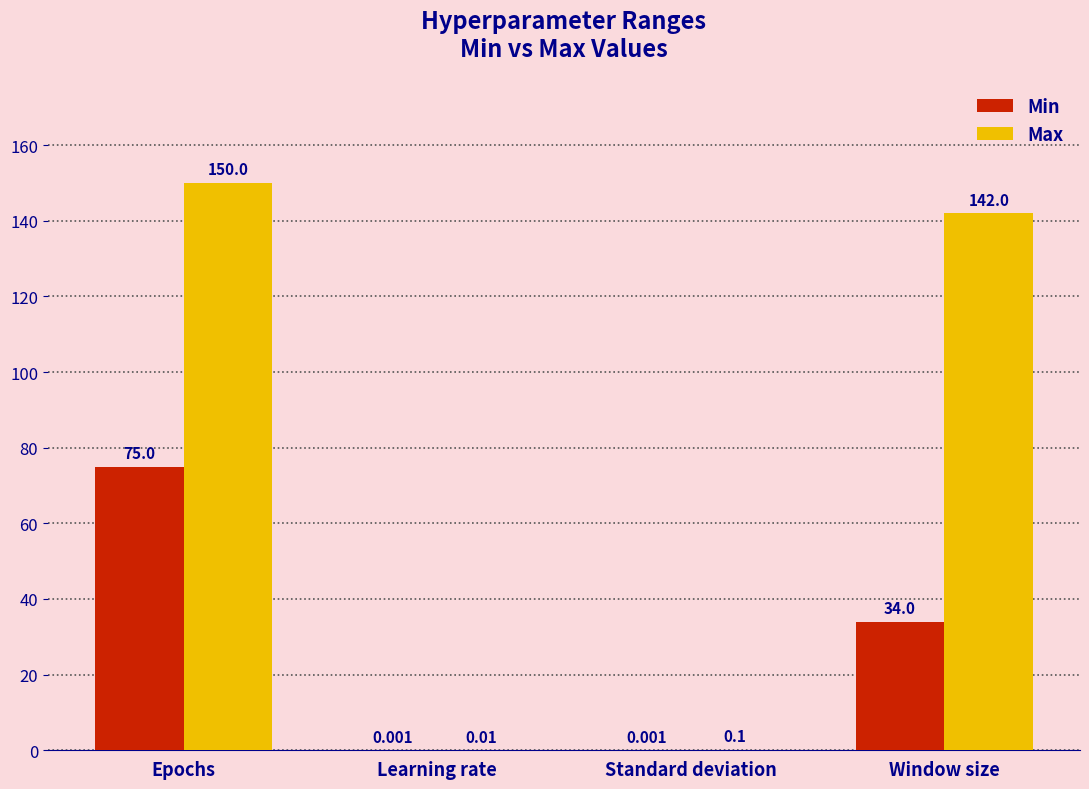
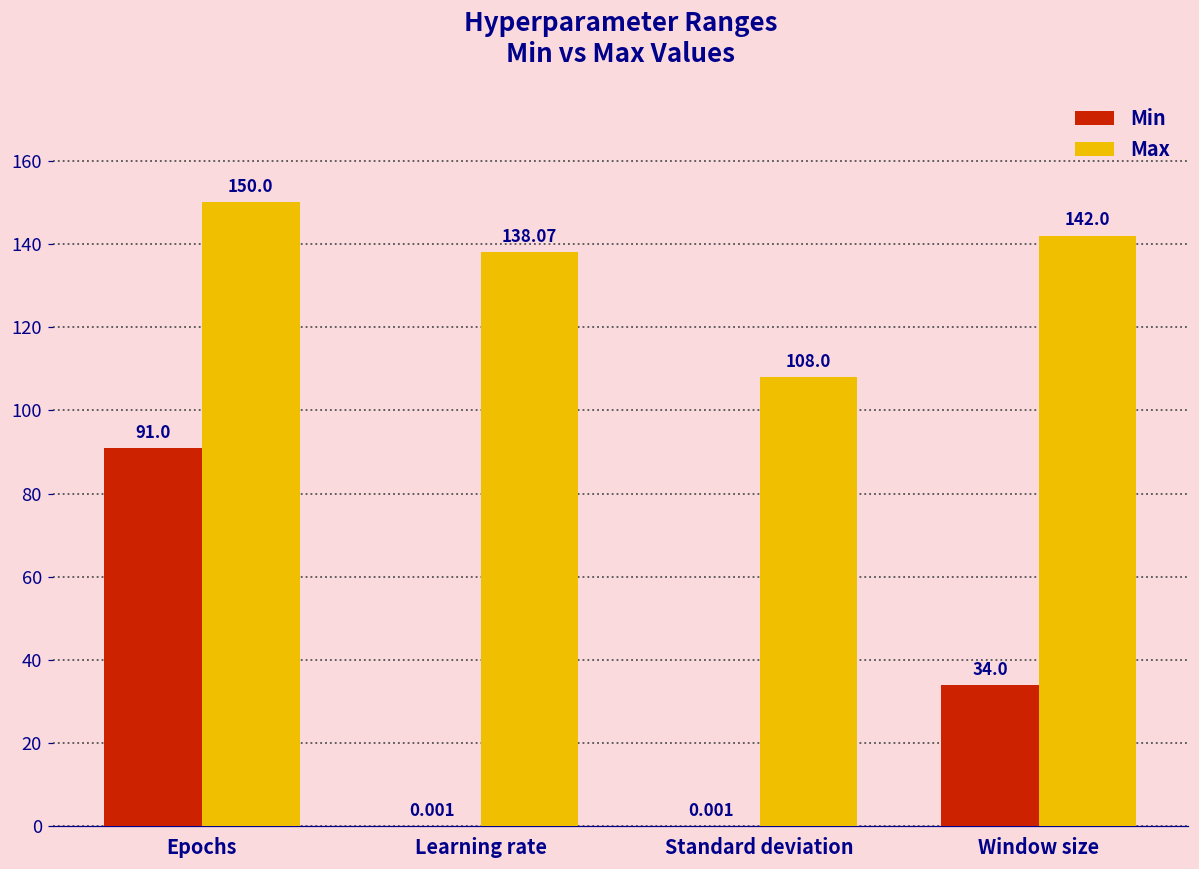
Min, Epochs: 75.0 -> 91.0
Max, Learning rate: 0.01 -> 138.07
Max, Standard deviation: 0.1 -> 108.0
